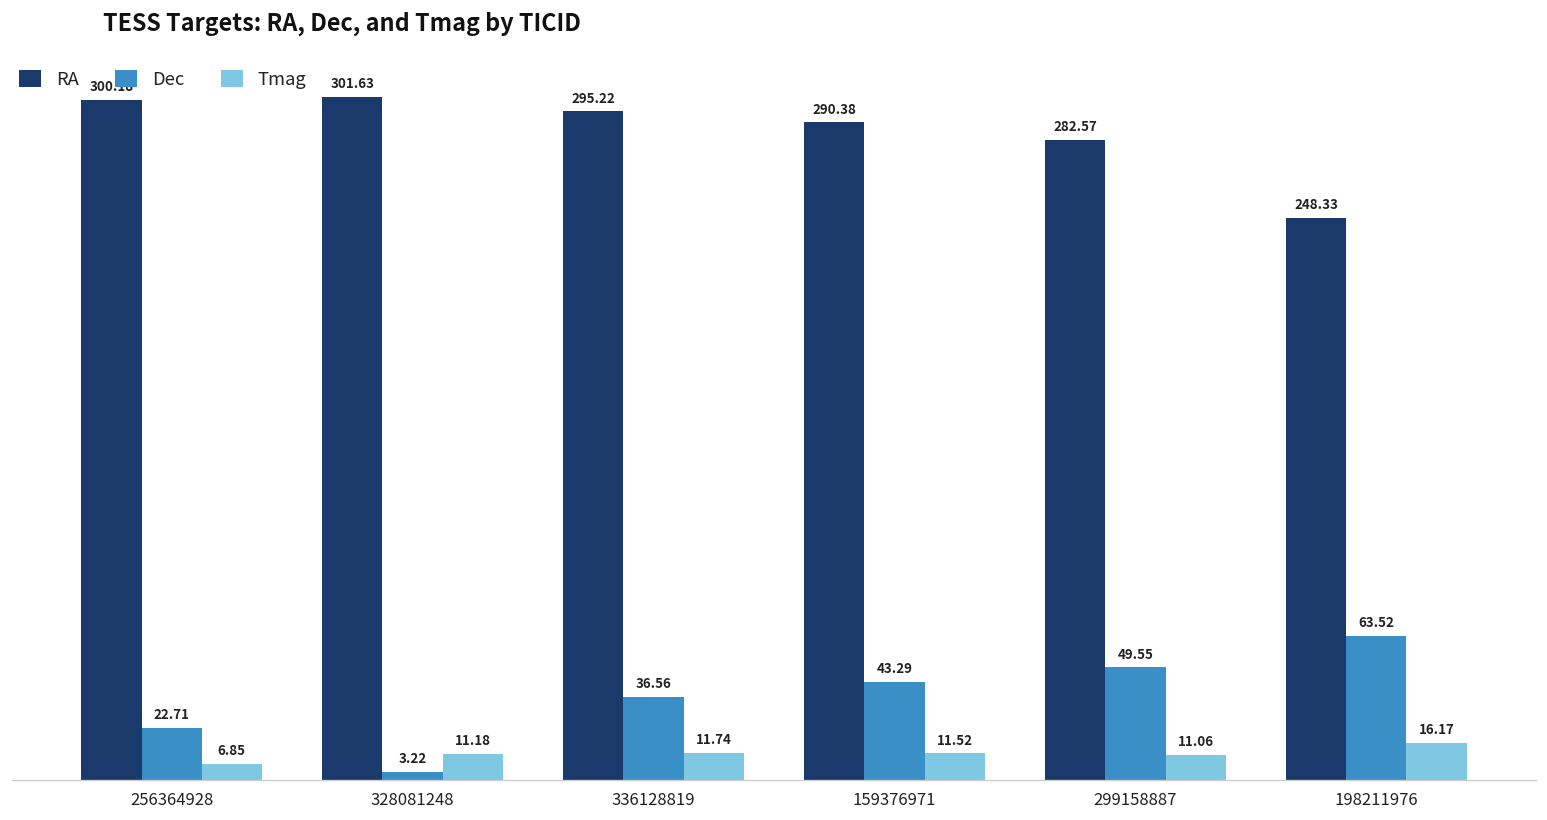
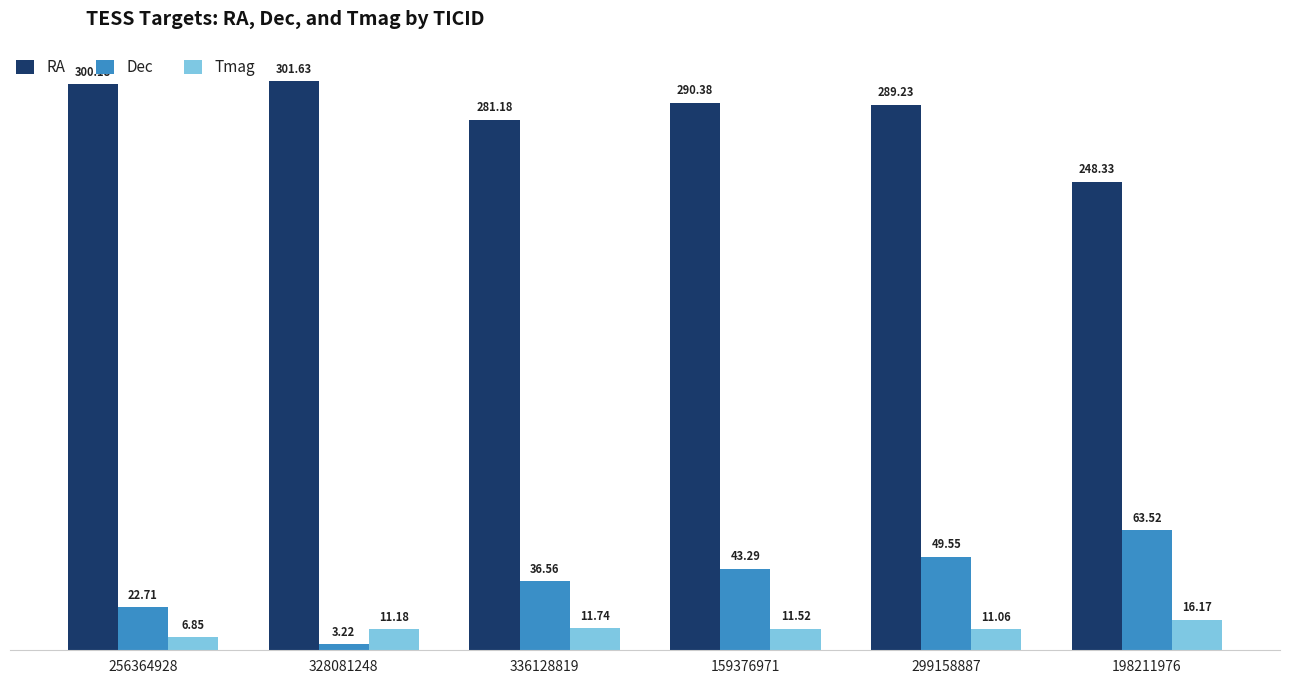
RA, 336128819: 295.22 -> 281.18
RA, 299158887: 282.57 -> 289.23
